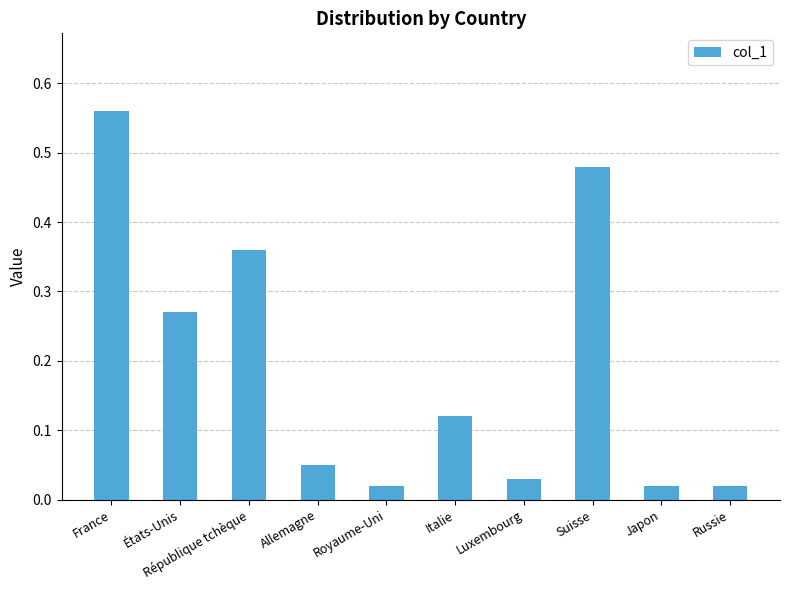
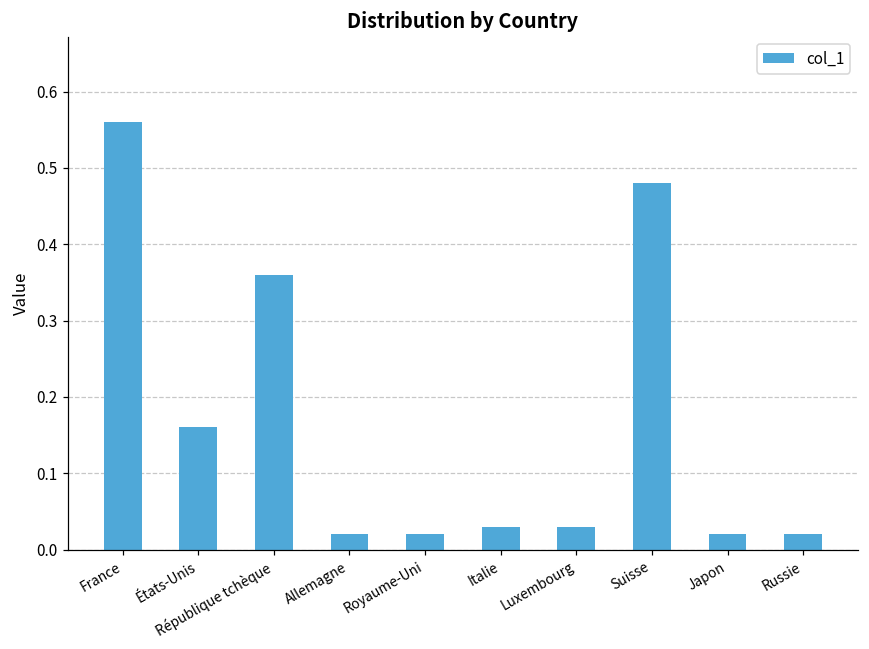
États-Unis: 0.27 -> 0.16
Allemagne: 0.05 -> 0.02
Italie: 0.12 -> 0.03
